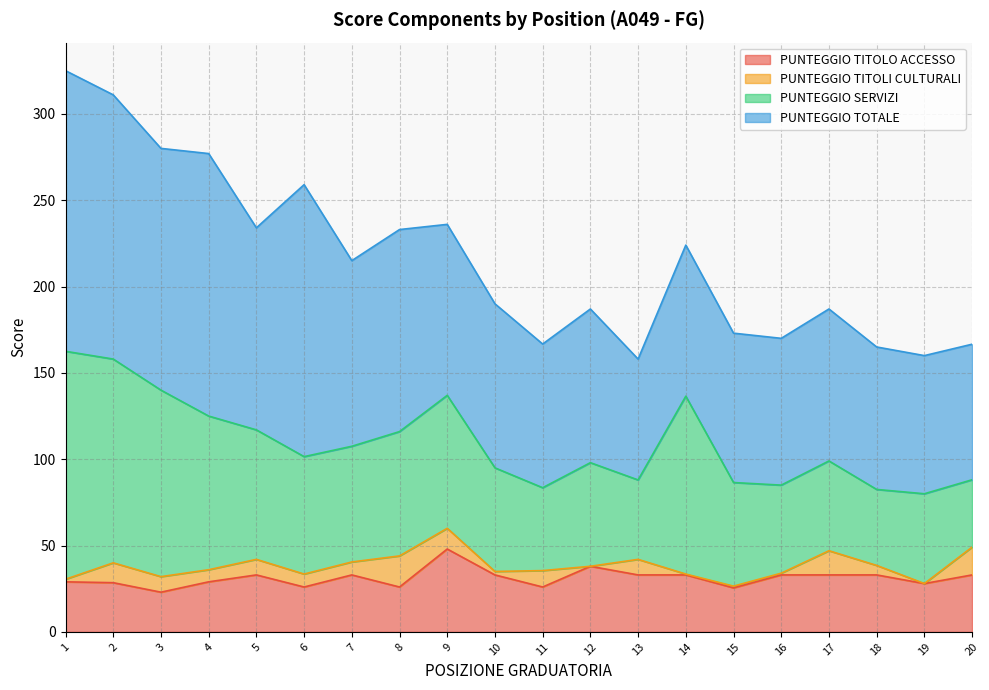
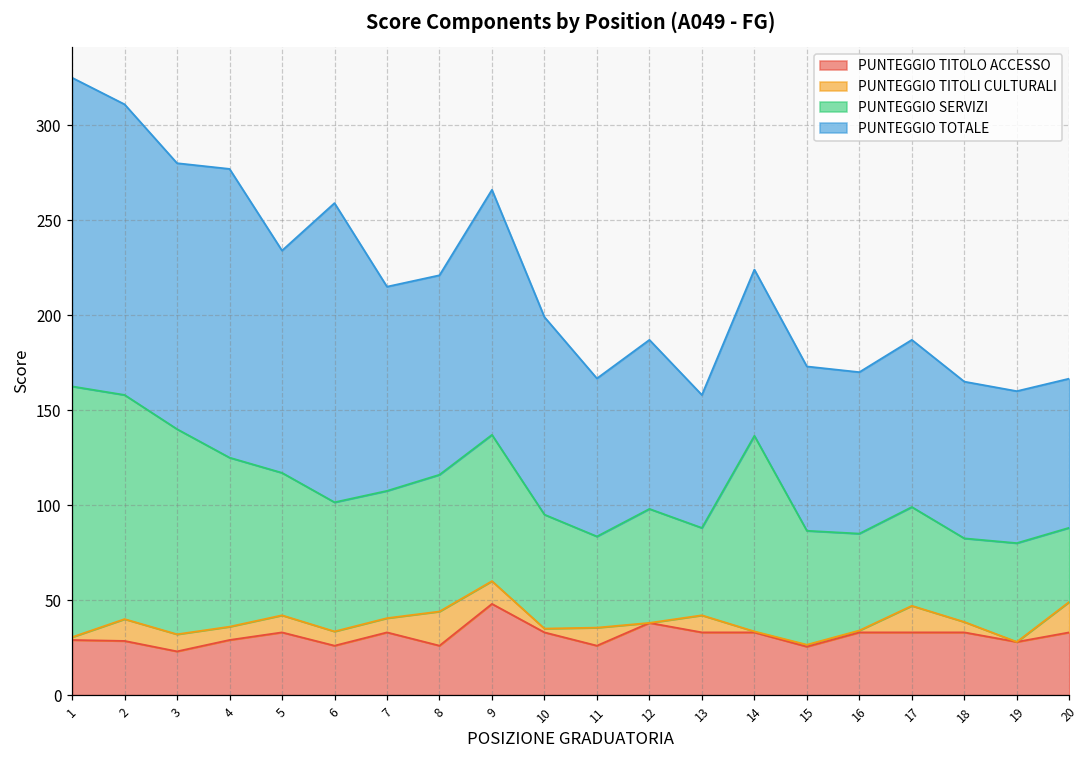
PUNTEGGIO TOTALE, 8: 117 -> 105
PUNTEGGIO TOTALE, 9: 99 -> 129
PUNTEGGIO TOTALE, 10: 95 -> 104
